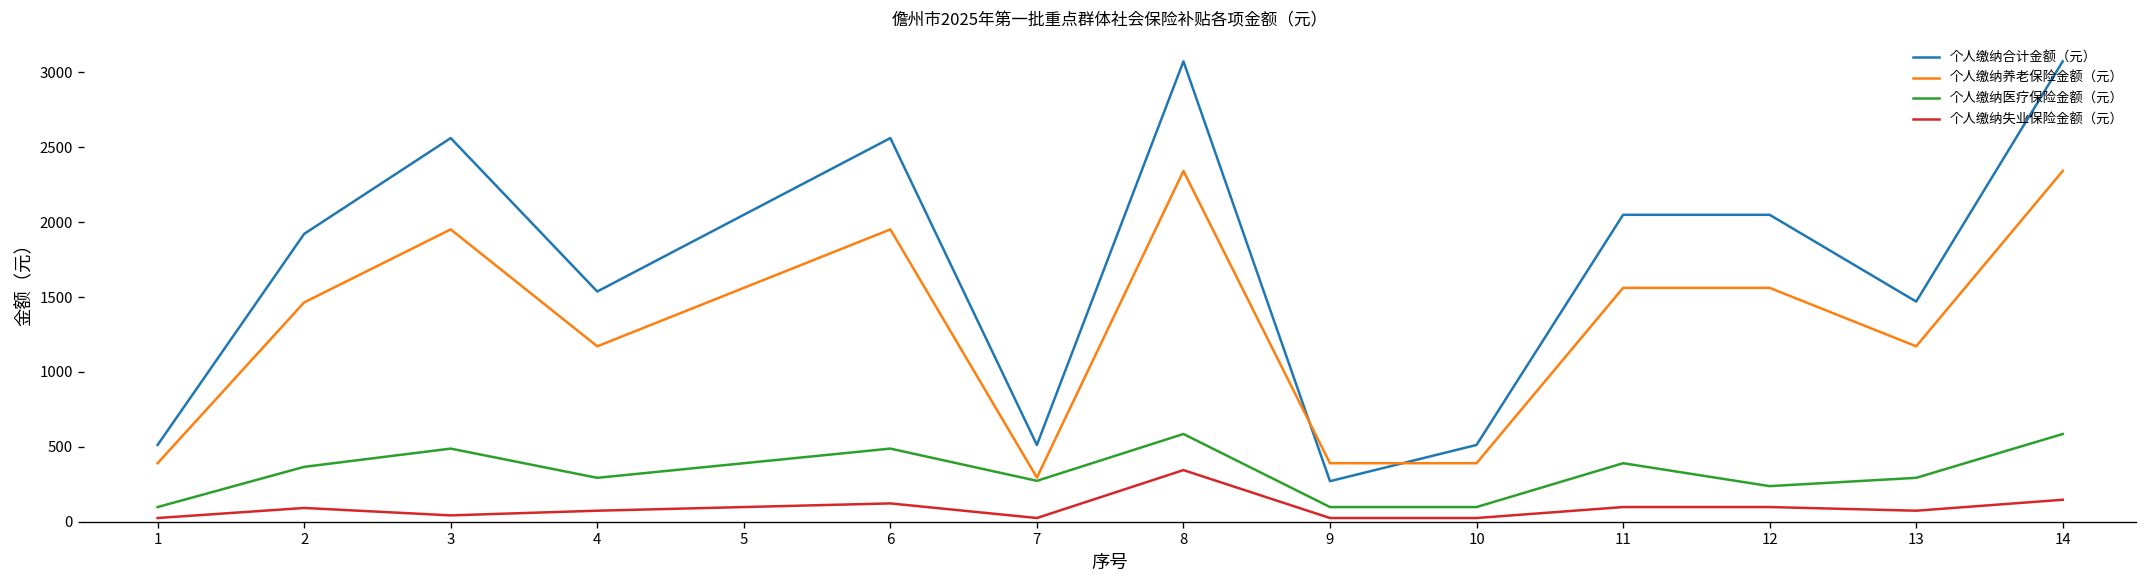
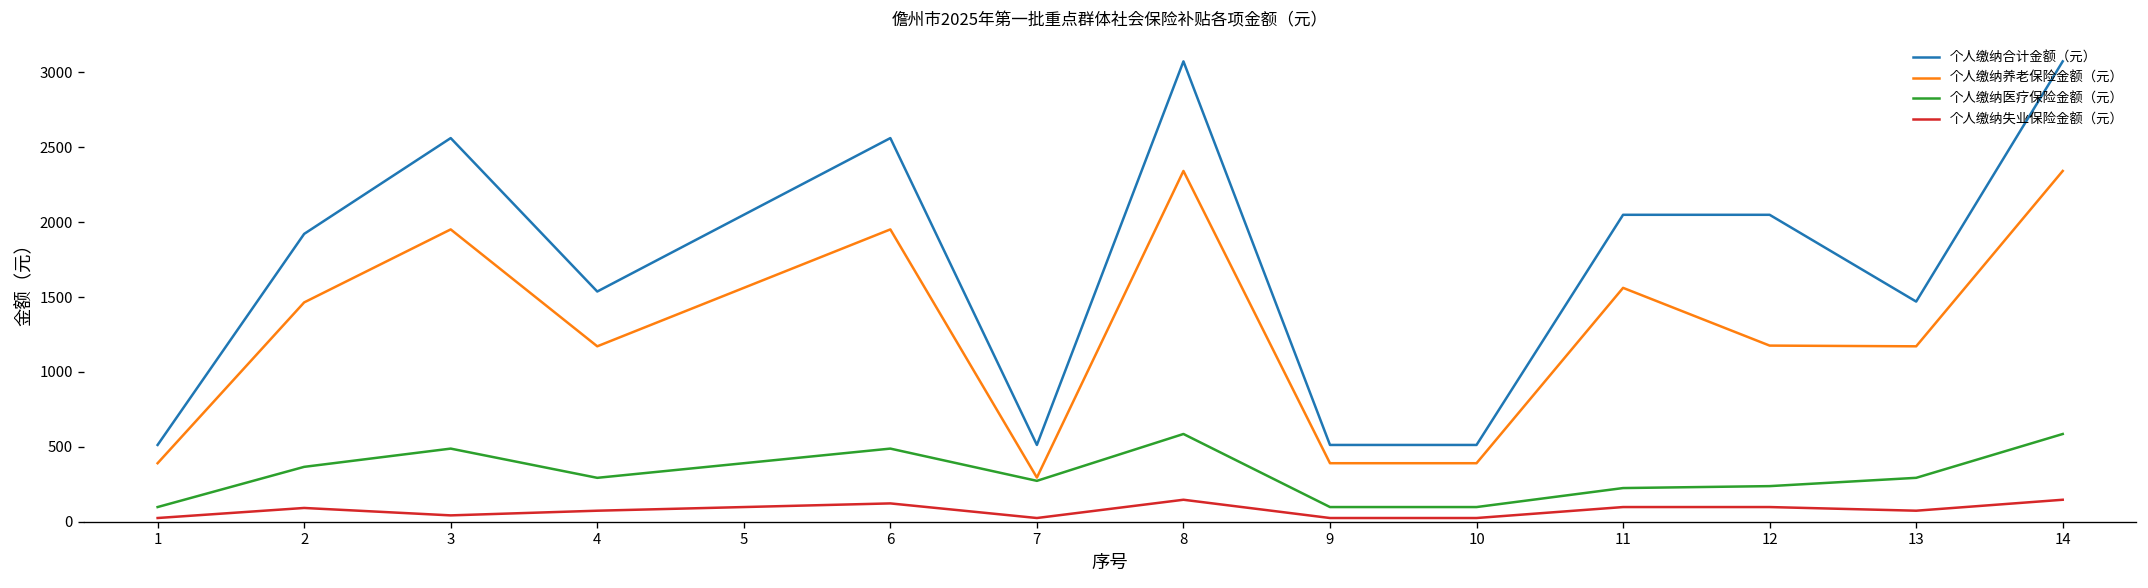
个人缴纳失业保险金额（元）, 8: 340 -> 150
个人缴纳合计金额（元）, 9: 270 -> 510
个人缴纳医疗保险金额（元）, 11: 390 -> 220
个人缴纳养老保险金额（元）, 12: 1560 -> 1180
